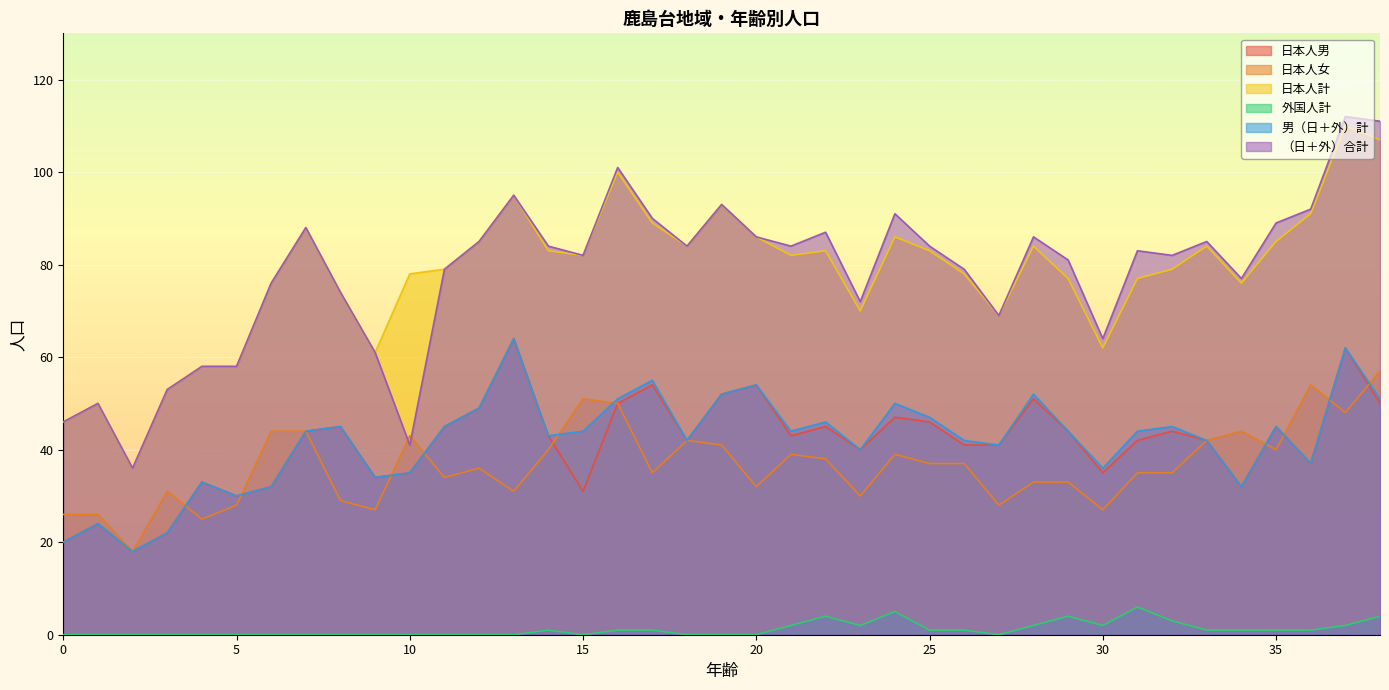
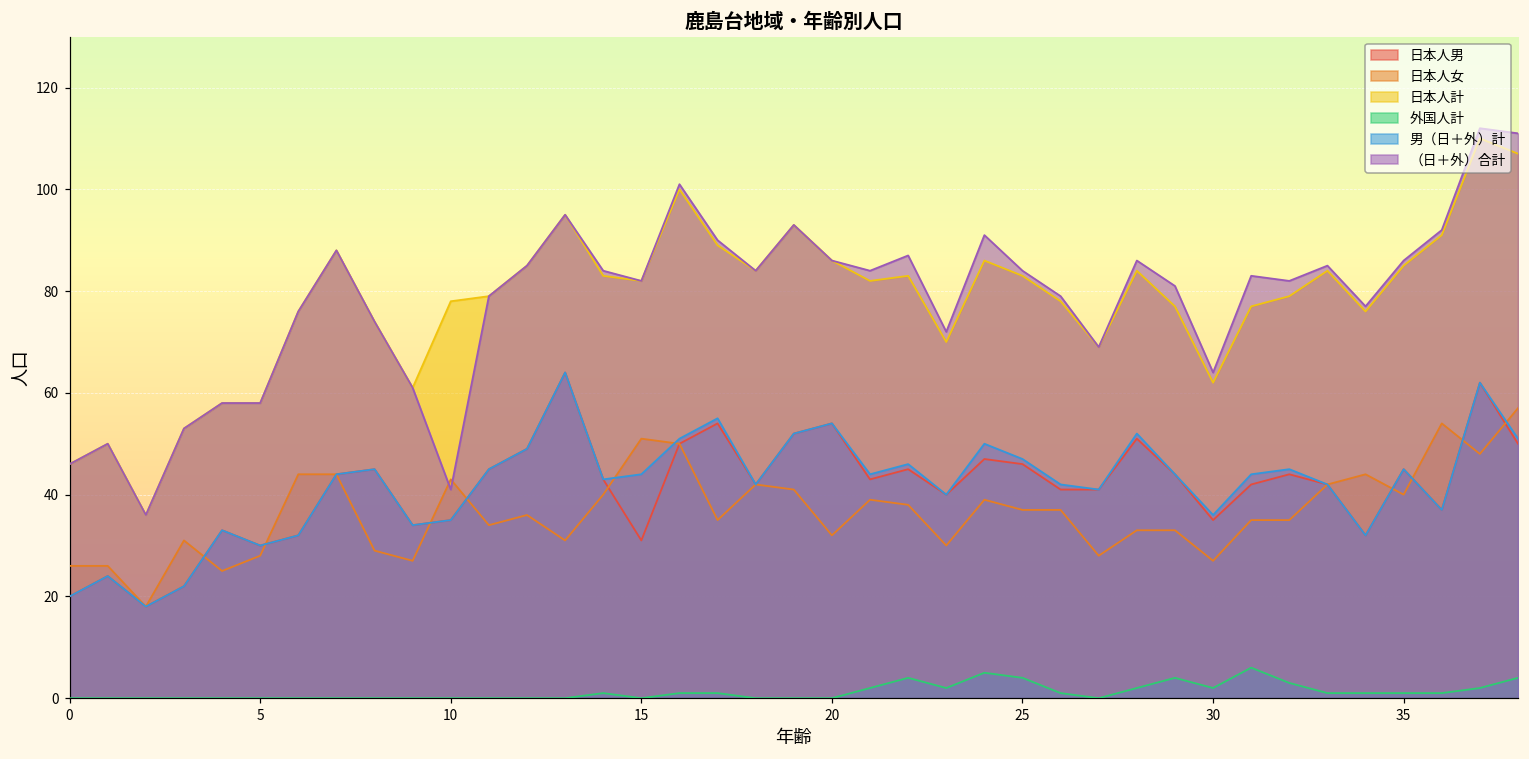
外国人計, 25: 1 -> 4
（日＋外）合計, 35: 89 -> 86
